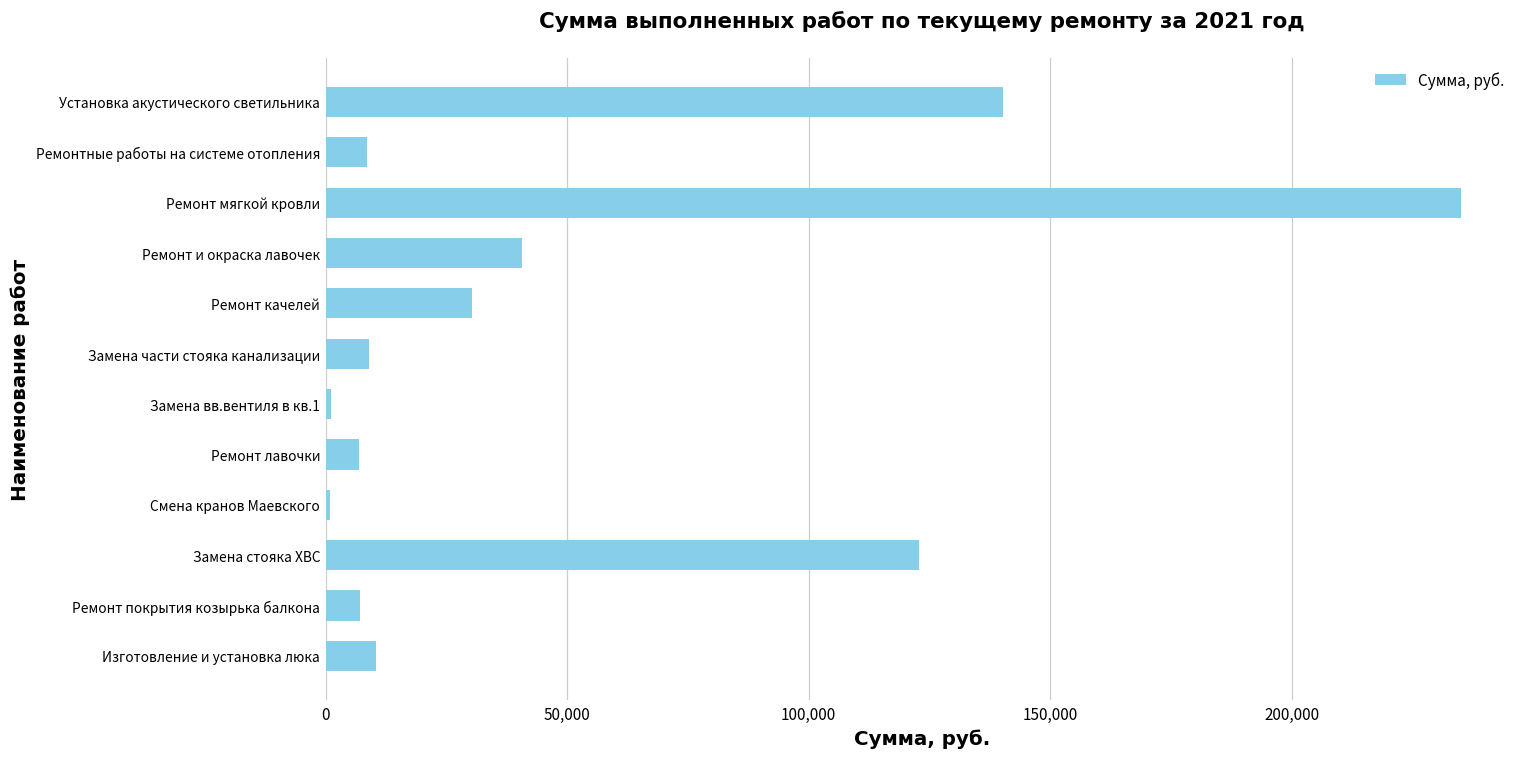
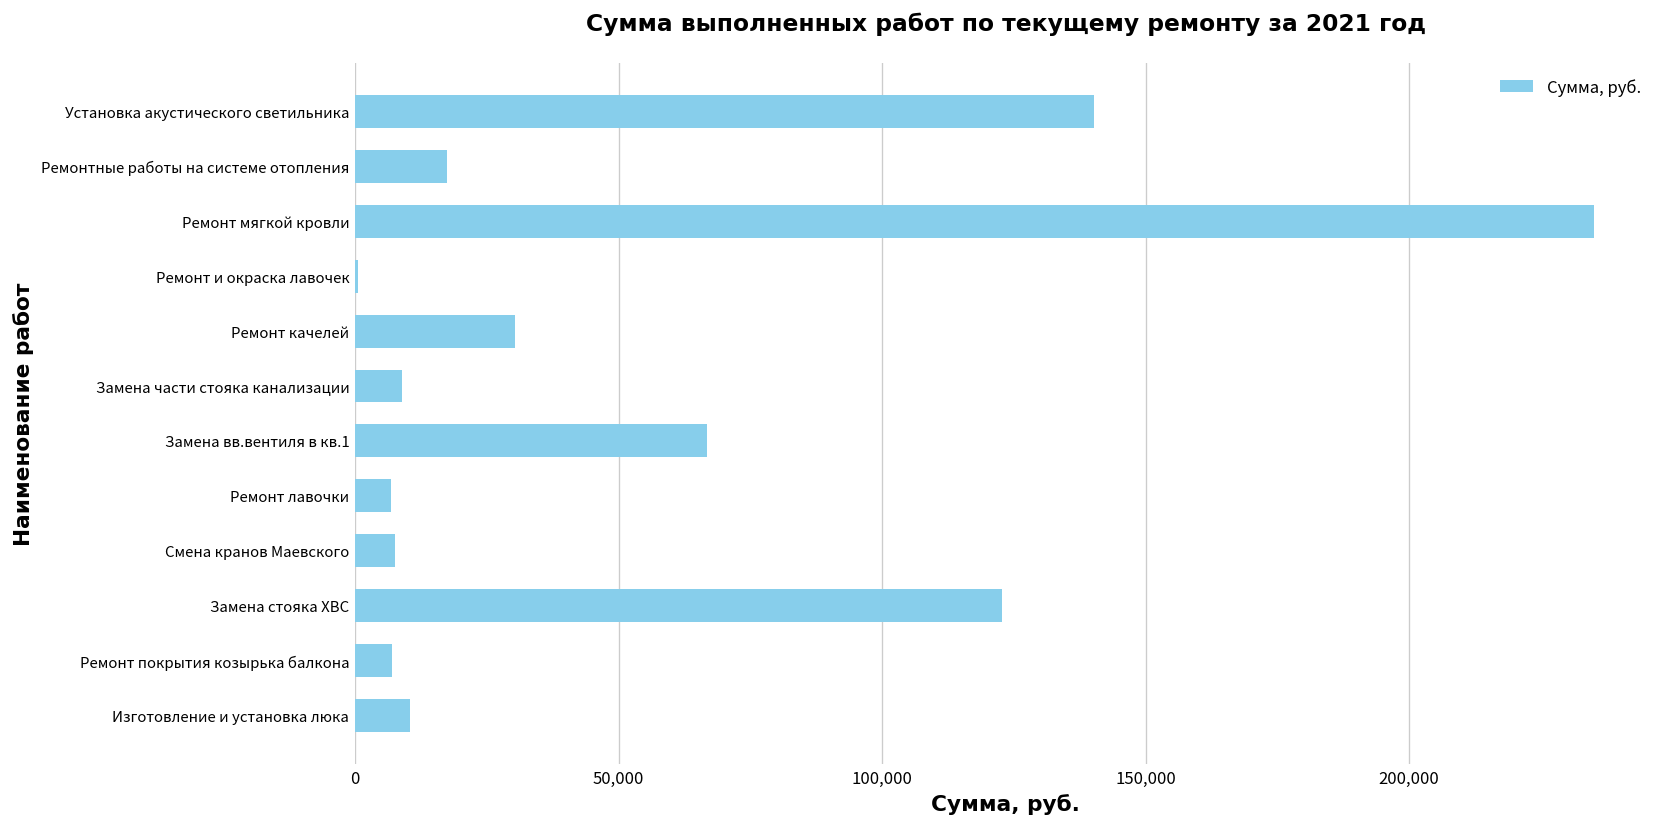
Ремонтные работы на системе отопления: 9,000 -> 17,000
Ремонт и окраска лавочек: 41,000 -> 1,000
Замена вв.вентиля в кв.1: 1,000 -> 67,000
Смена кранов Маевского: 1,000 -> 7,000
